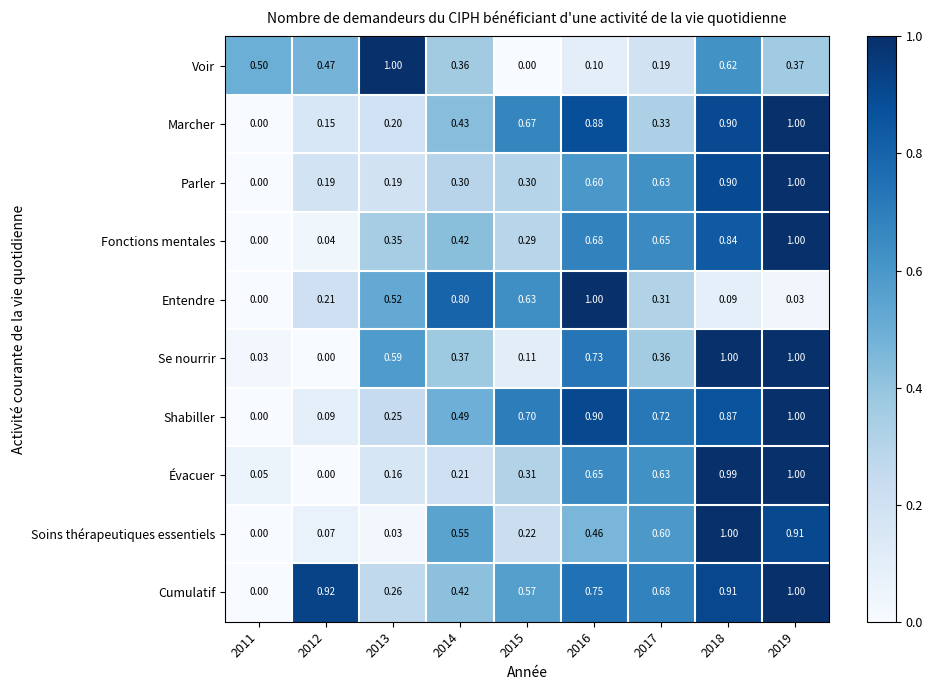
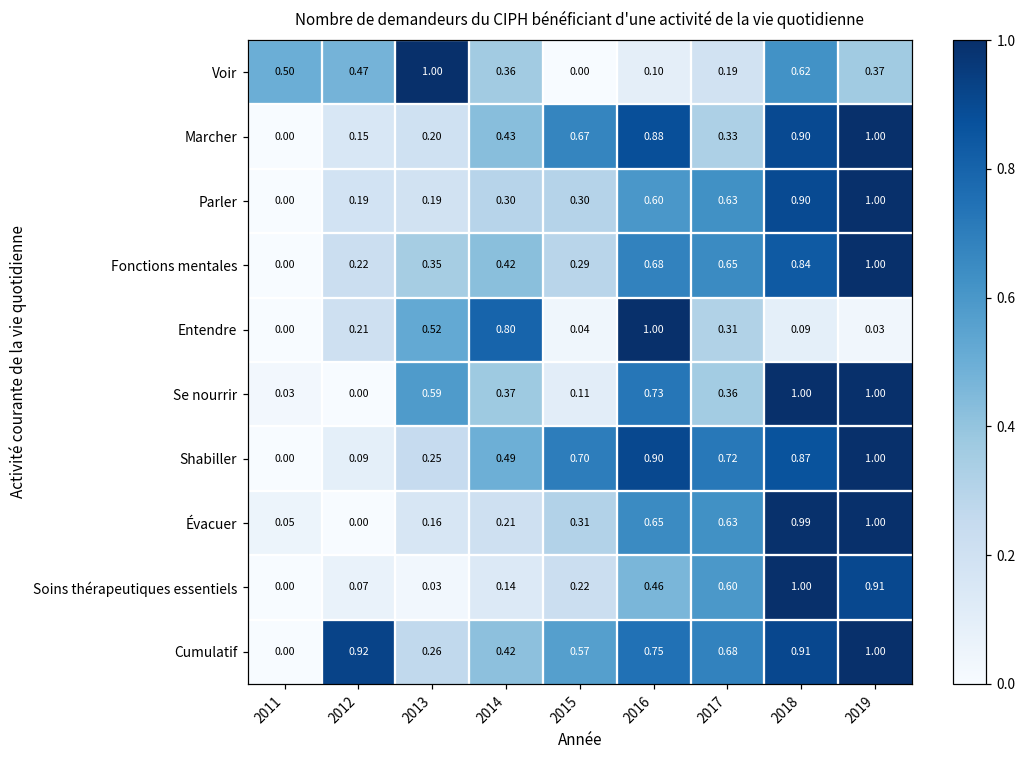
Fonctions mentales, 2012: 0.04 -> 0.22
Entendre, 2015: 0.63 -> 0.04
Soins thérapeutiques essentiels, 2014: 0.55 -> 0.14
